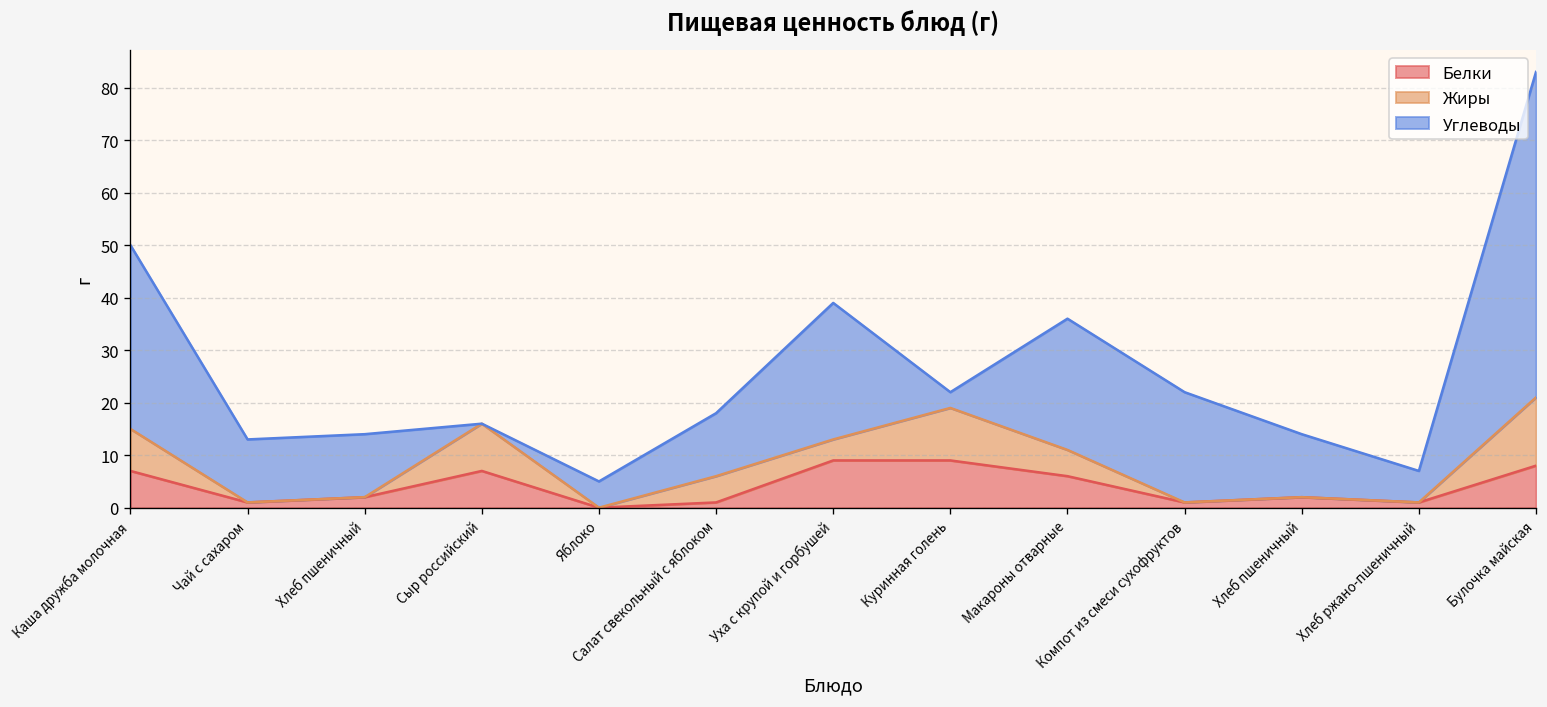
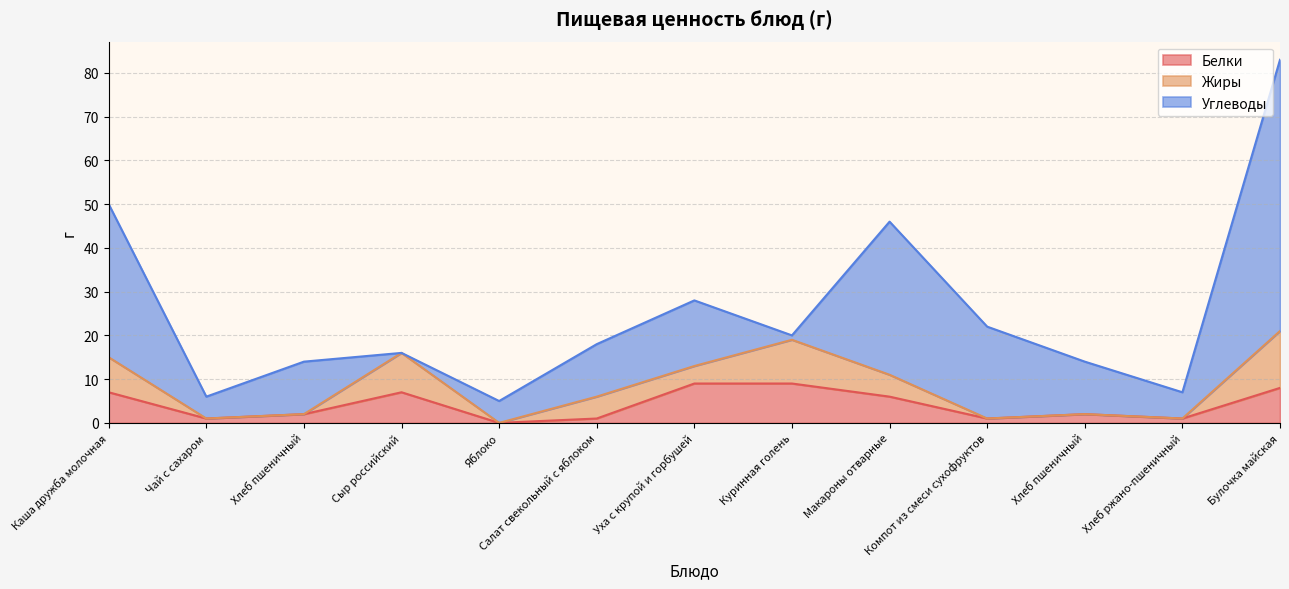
Углеводы, Чай с сахаром: 12 -> 5
Углеводы, Уха с крупой и горбушей: 26 -> 15
Углеводы, Куринная голень: 3 -> 1
Углеводы, Макароны отварные: 25 -> 35
